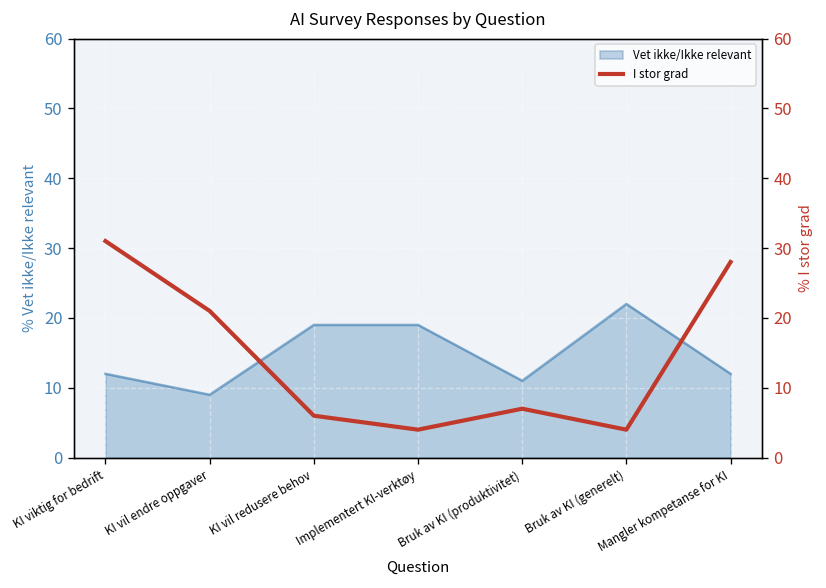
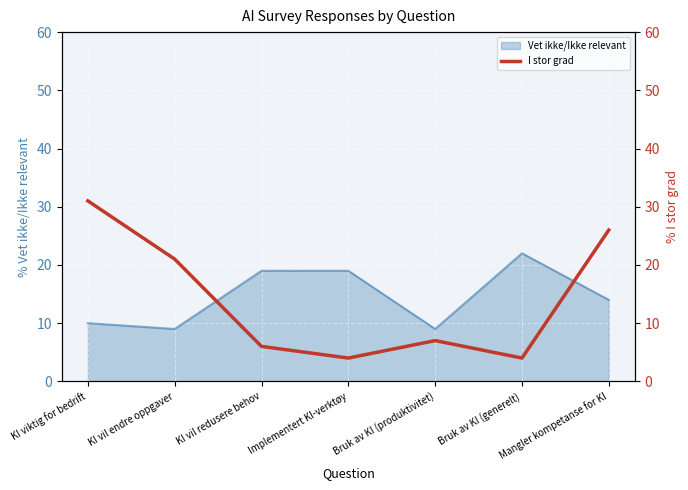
Vet ikke/Ikke relevant, KI viktig for bedrift: 12 -> 10
Vet ikke/Ikke relevant, Bruk av KI (produktivitet): 11 -> 9
Vet ikke/Ikke relevant, Mangler kompetanse for KI: 12 -> 14
I stor grad, Mangler kompetanse for KI: 28 -> 26
